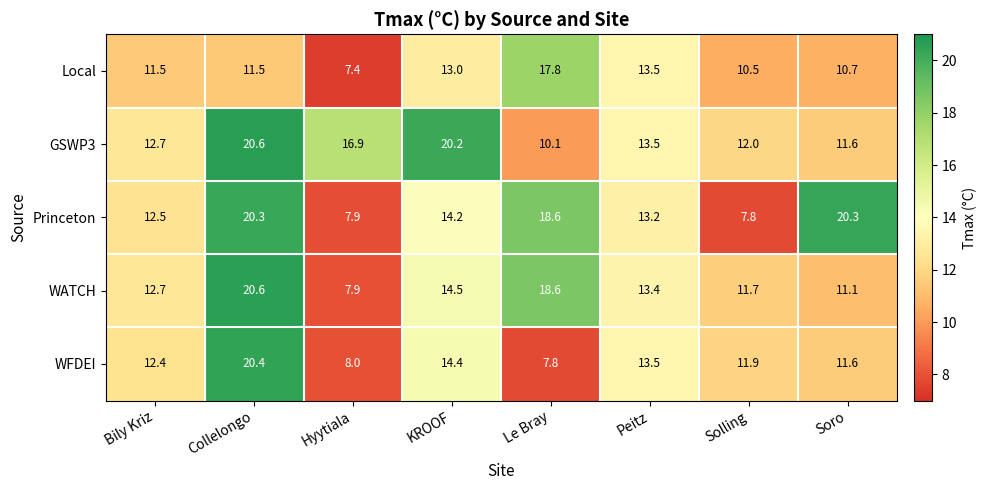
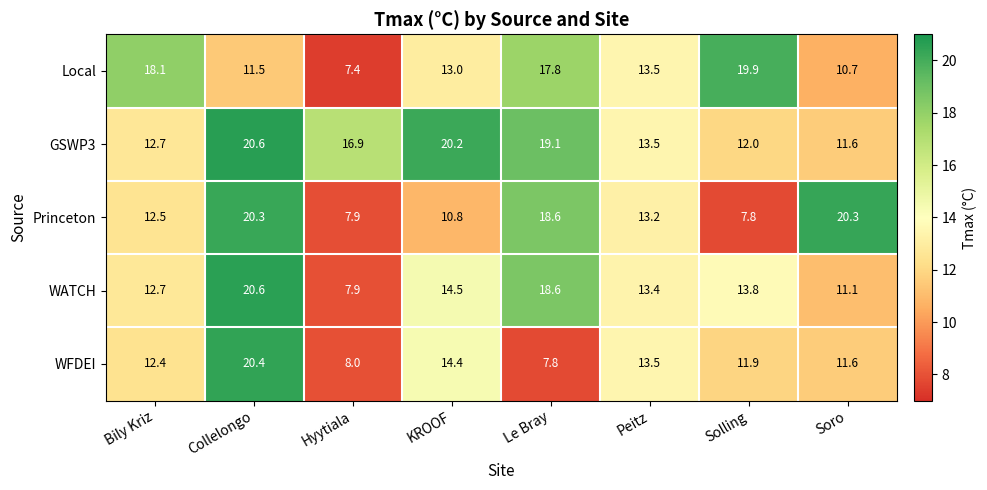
Local, Bily Kriz: 11.5 -> 18.1
Local, Solling: 10.5 -> 19.9
GSWP3, Le Bray: 10.1 -> 19.1
Princeton, KROOF: 14.2 -> 10.8
WATCH, Solling: 11.7 -> 13.8
